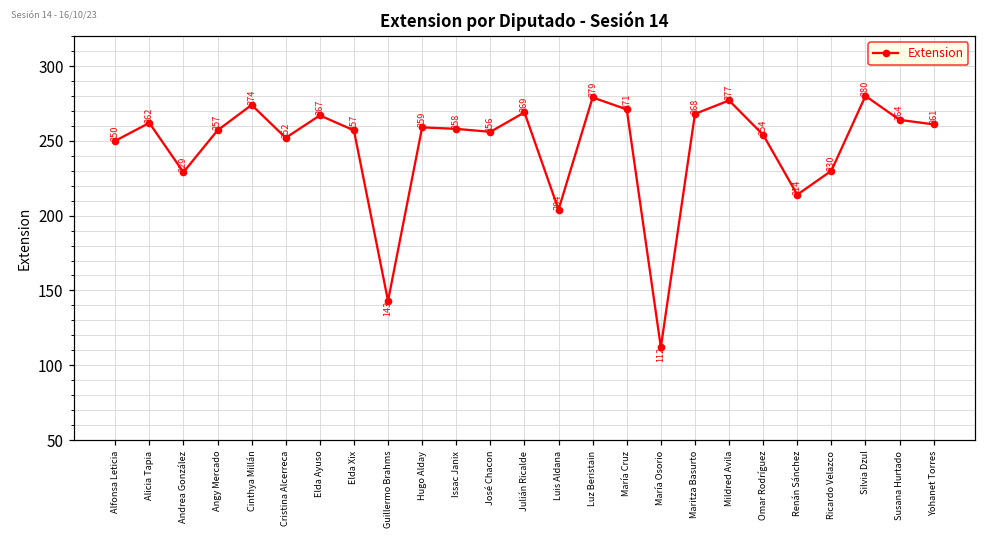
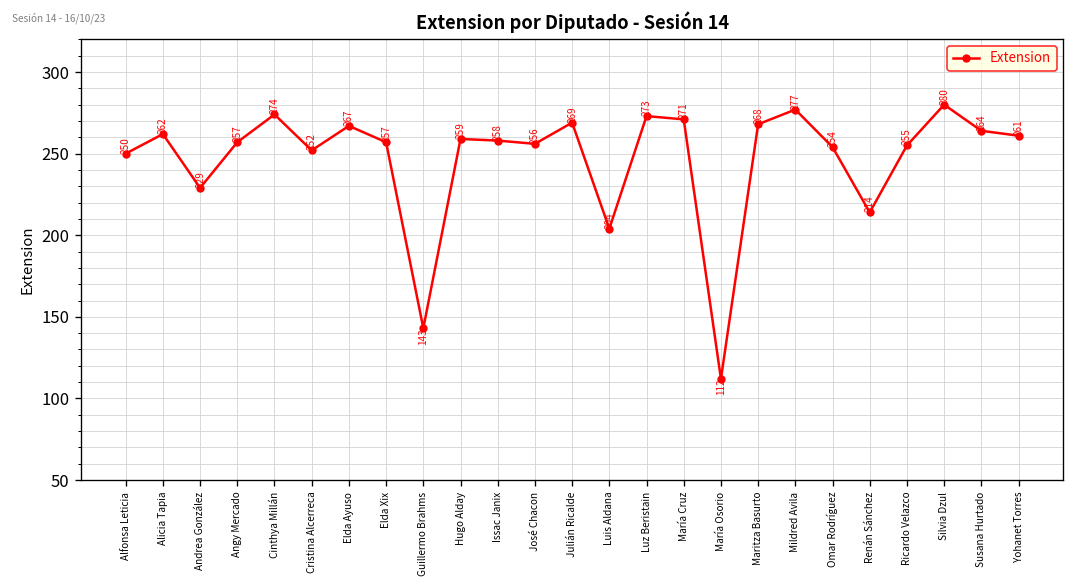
Luz Beristain: 279 -> 273
Ricardo Velazco: 230 -> 255
